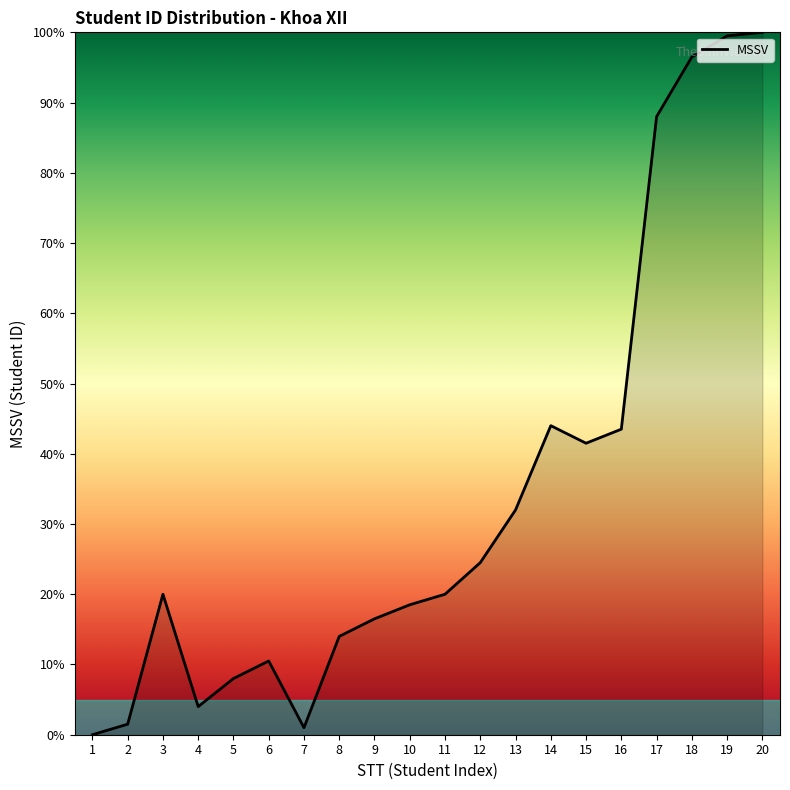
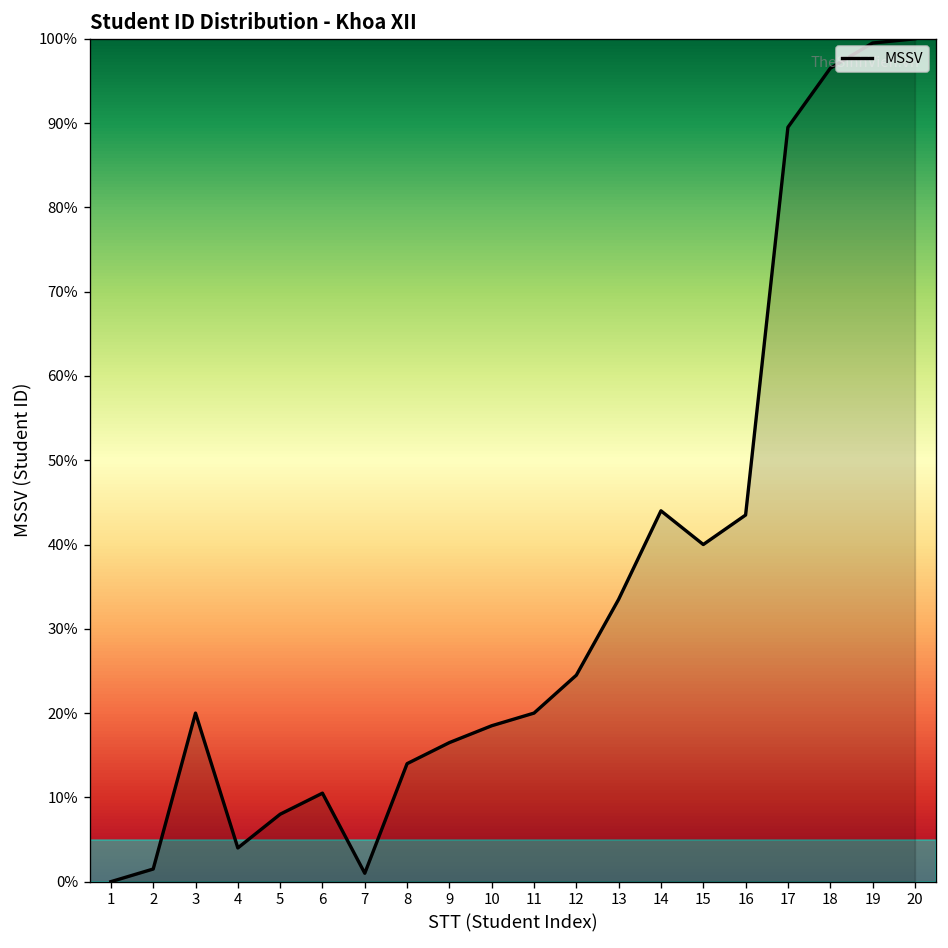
13: 32% -> 34%
15: 42% -> 40%
17: 88% -> 90%
